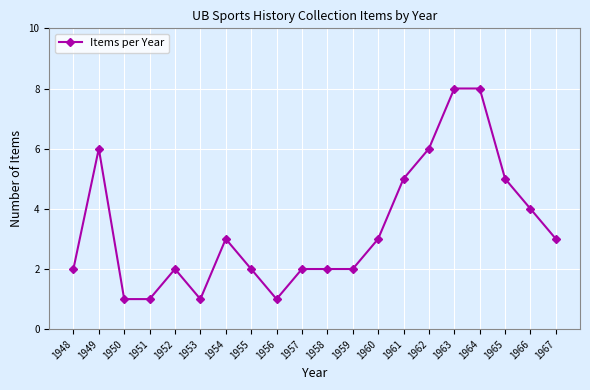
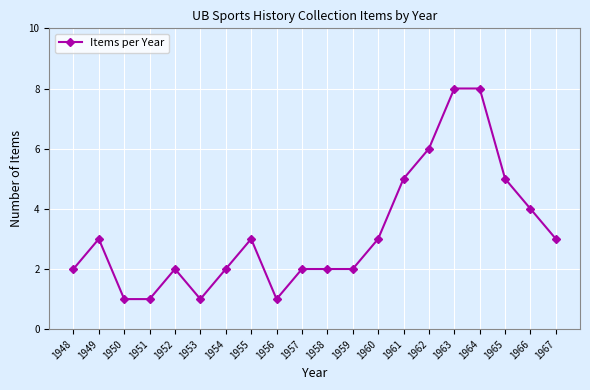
1949: 6 -> 3
1954: 3 -> 2
1955: 2 -> 3
